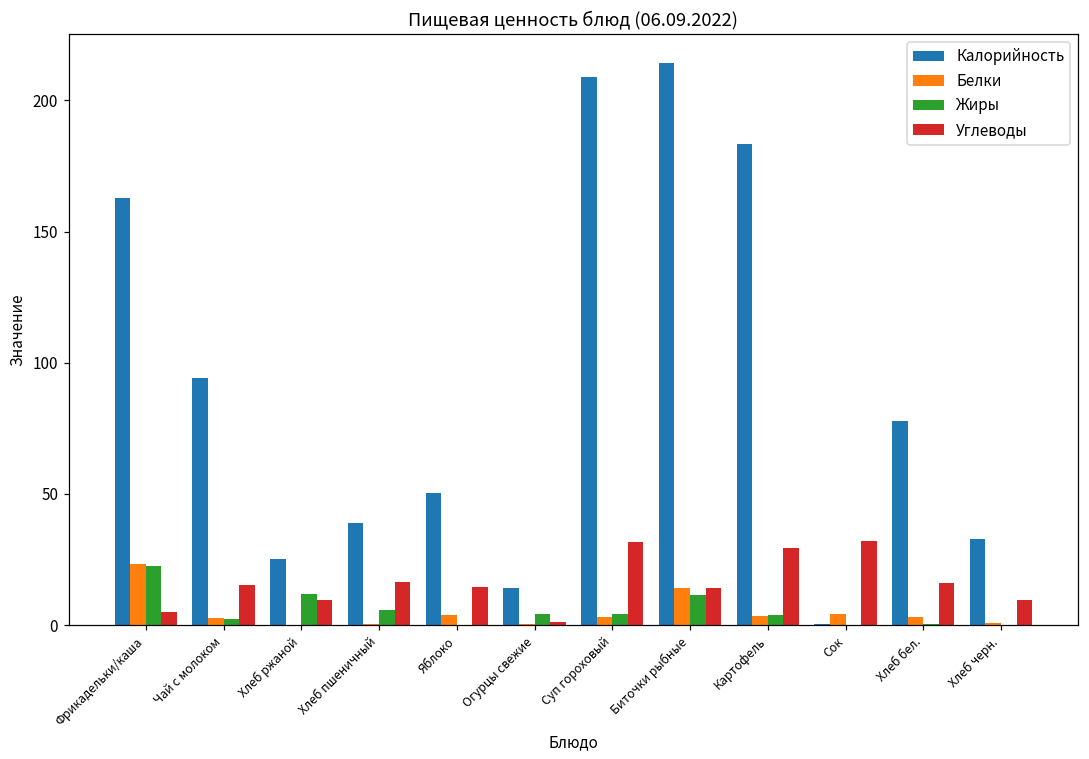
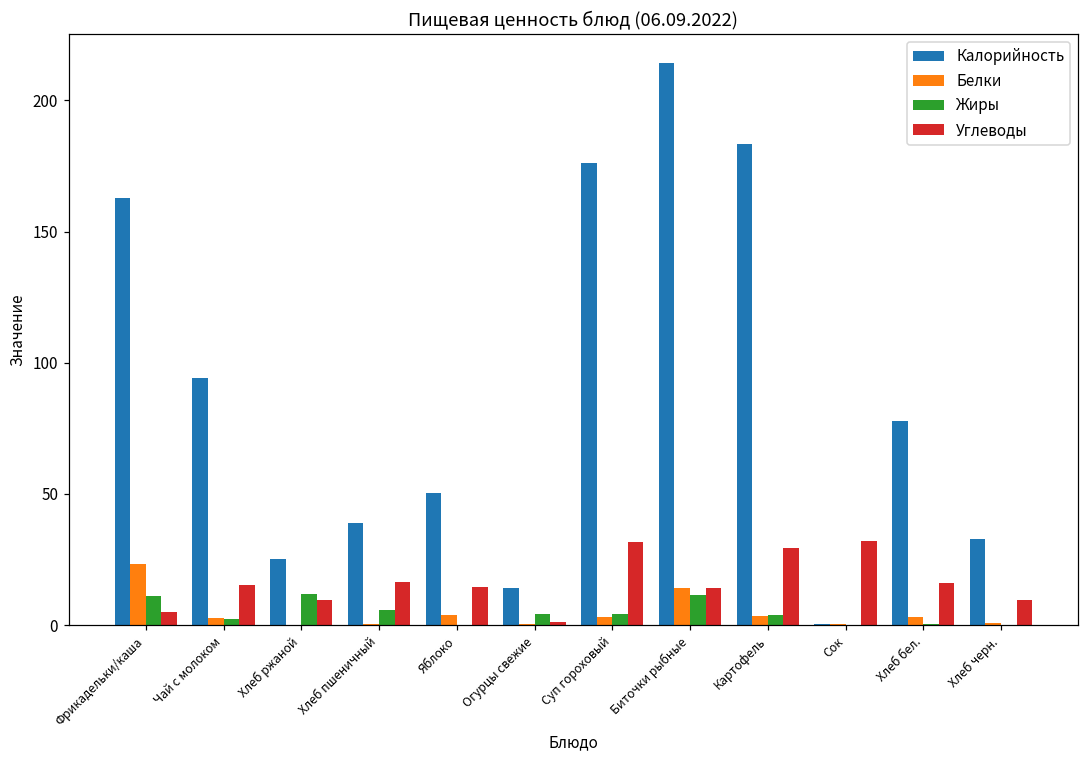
Жиры, Фрикадельки/каша: 23 -> 11
Калорийность, Суп гороховый: 209 -> 176
Белки, Сок: 4 -> 0
